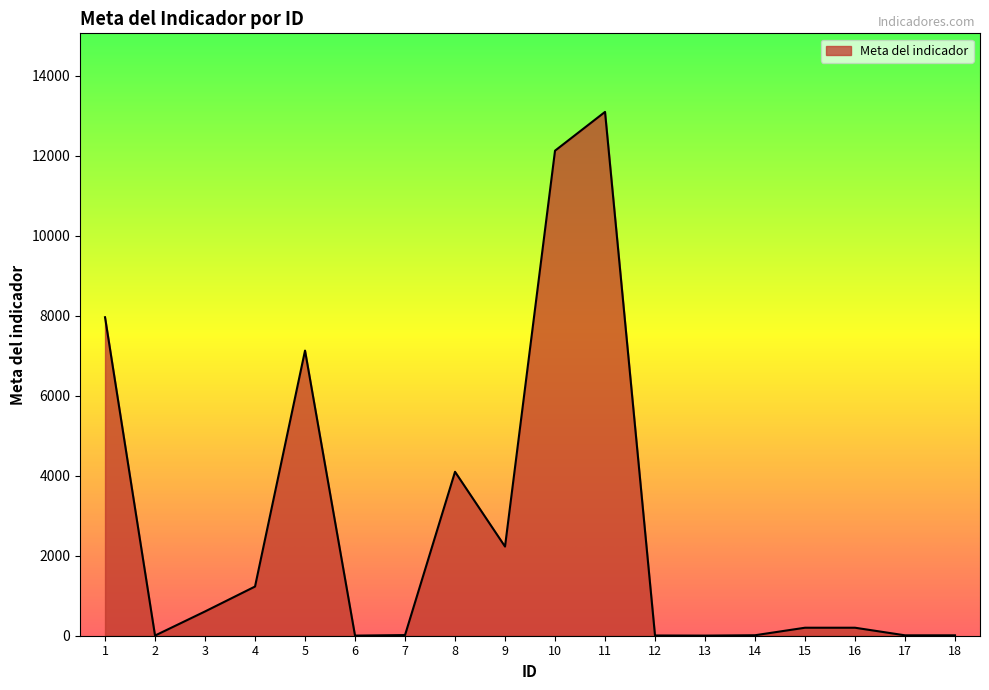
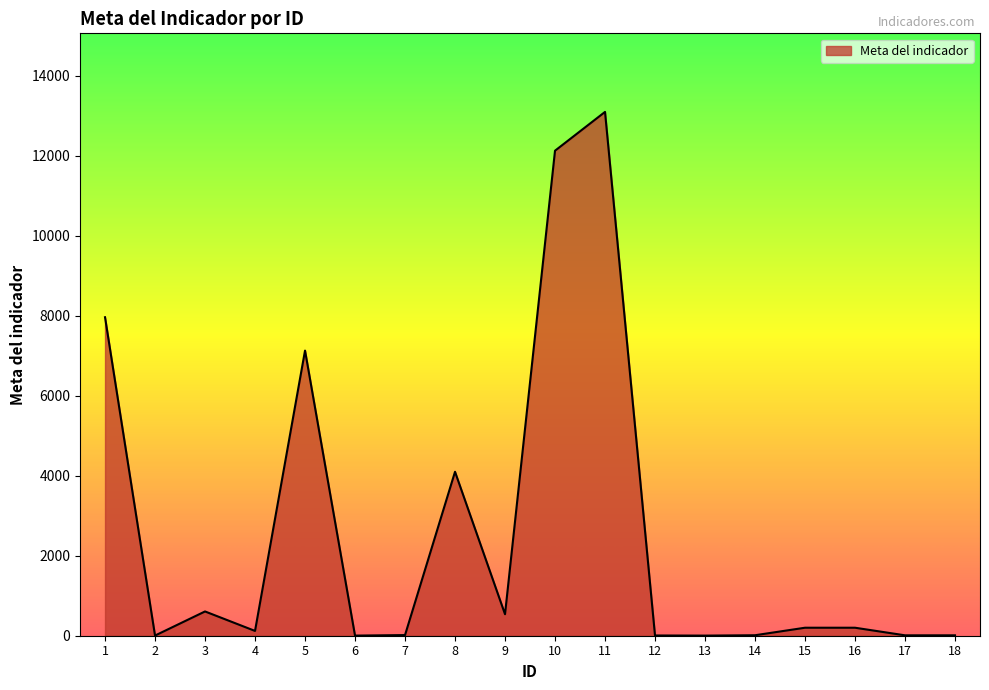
4: 1200 -> 100
9: 2200 -> 500
